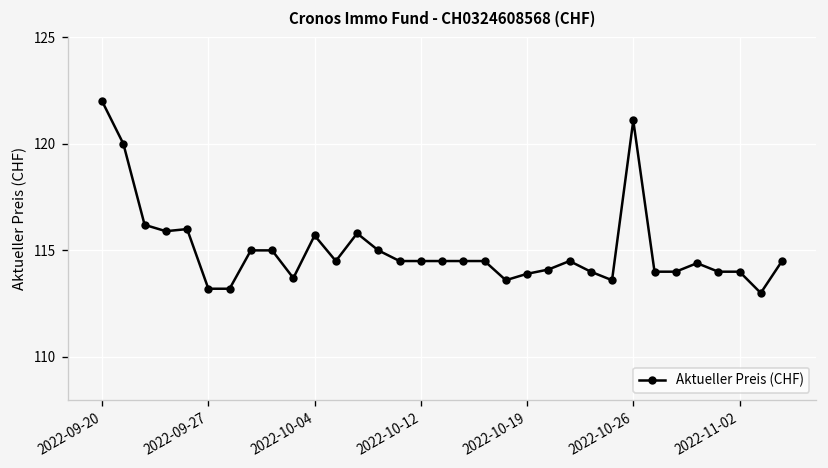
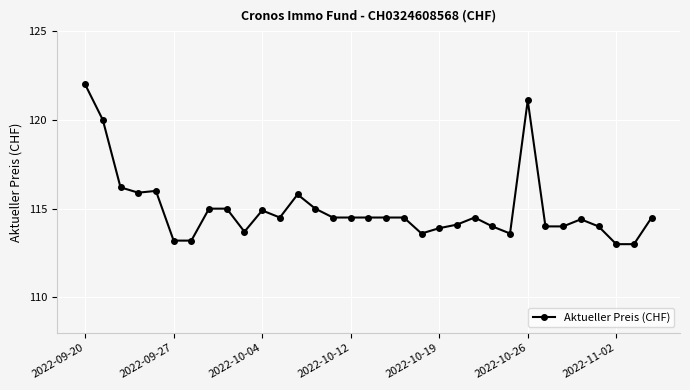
2022-10-04: 115.7 -> 114.9
2022-11-02: 114 -> 113
